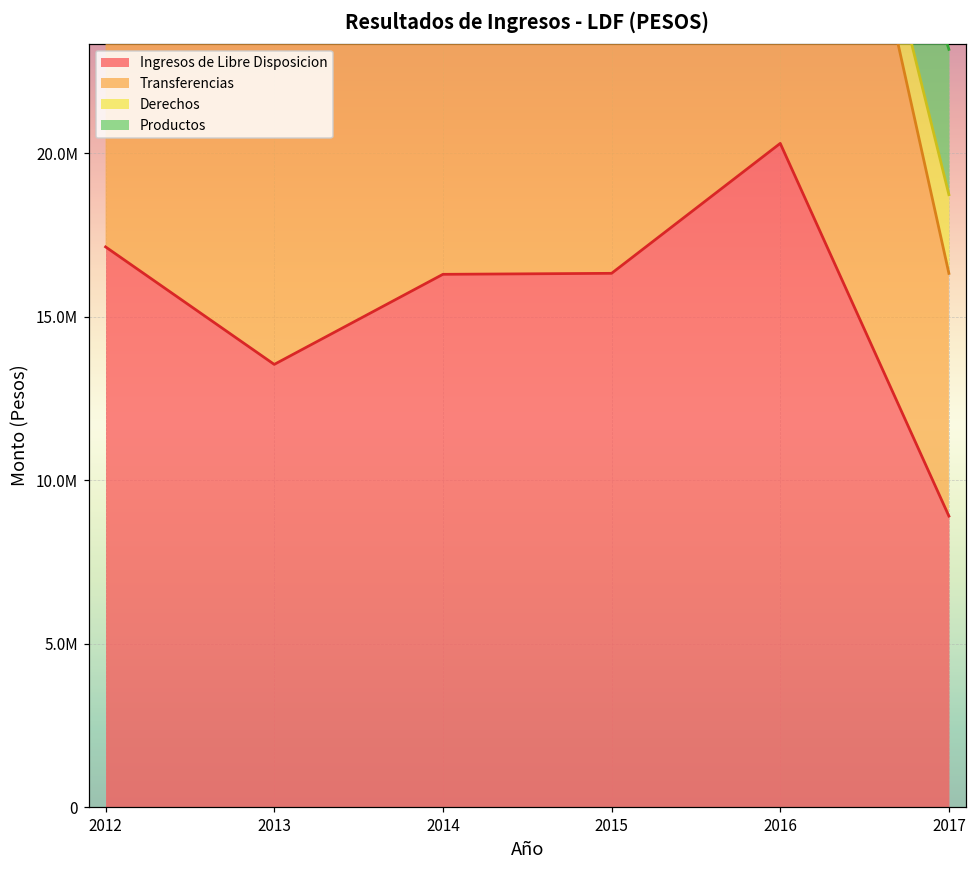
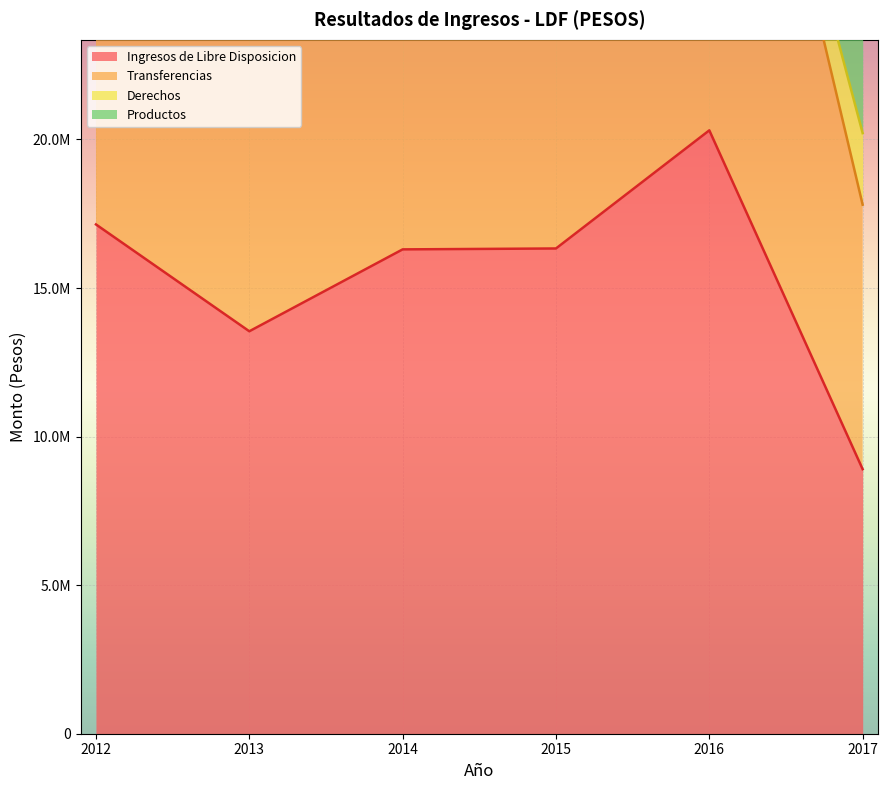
Transferencias, 2017: 7400000 -> 8900000
